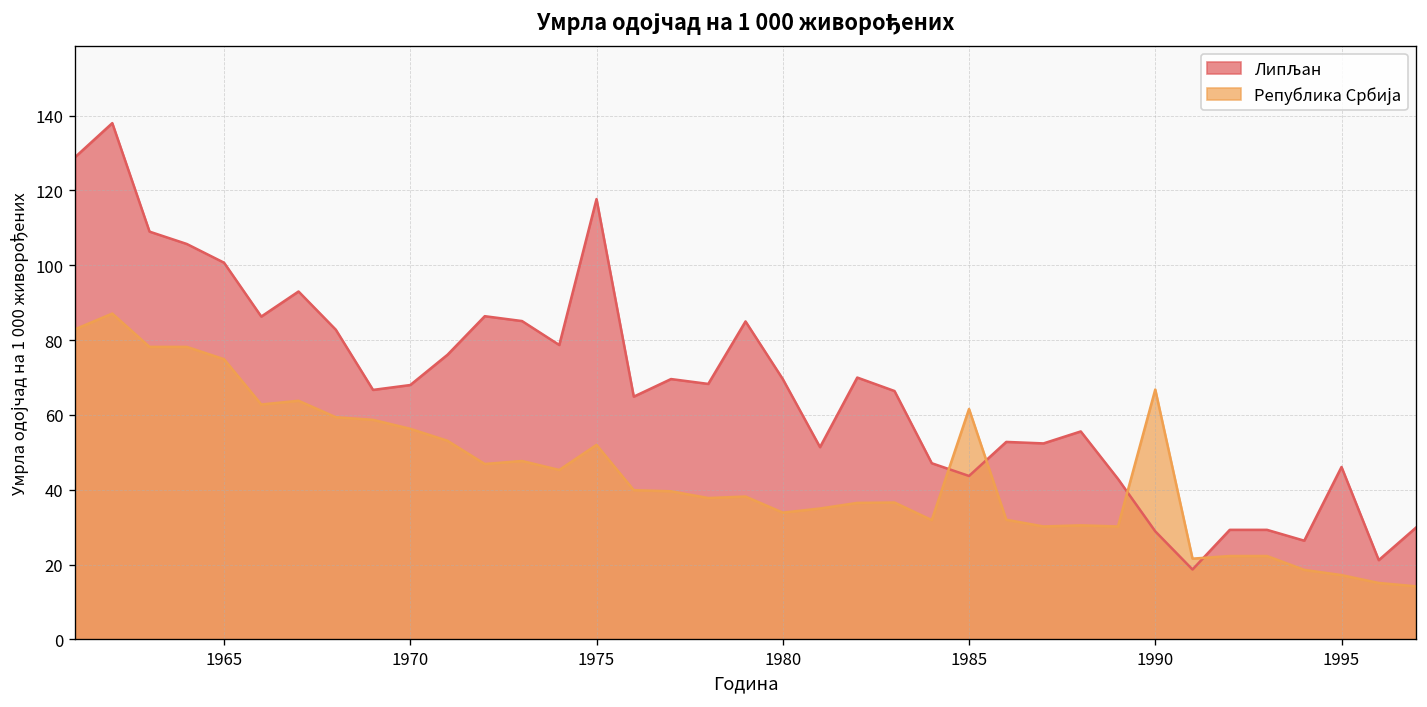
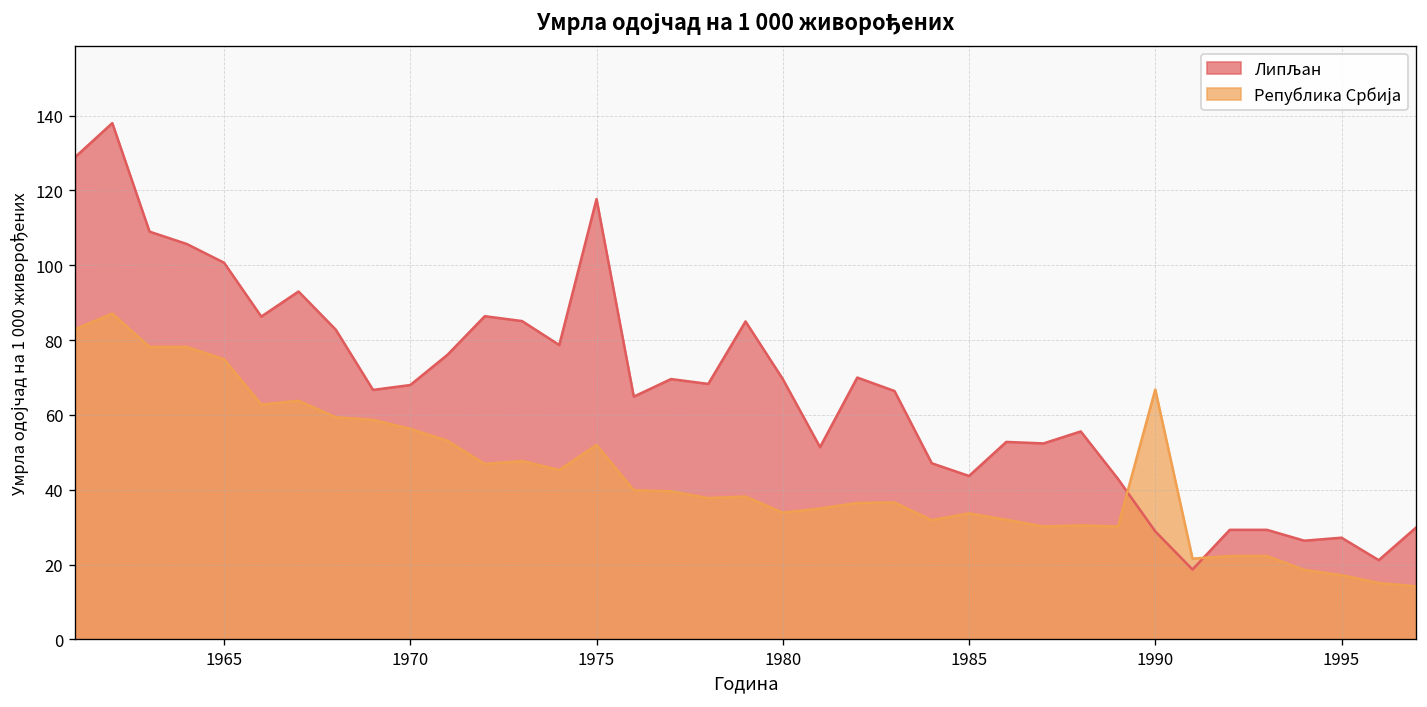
Република Србија, 1985: 62 -> 34
Липљан, 1995: 46 -> 27
